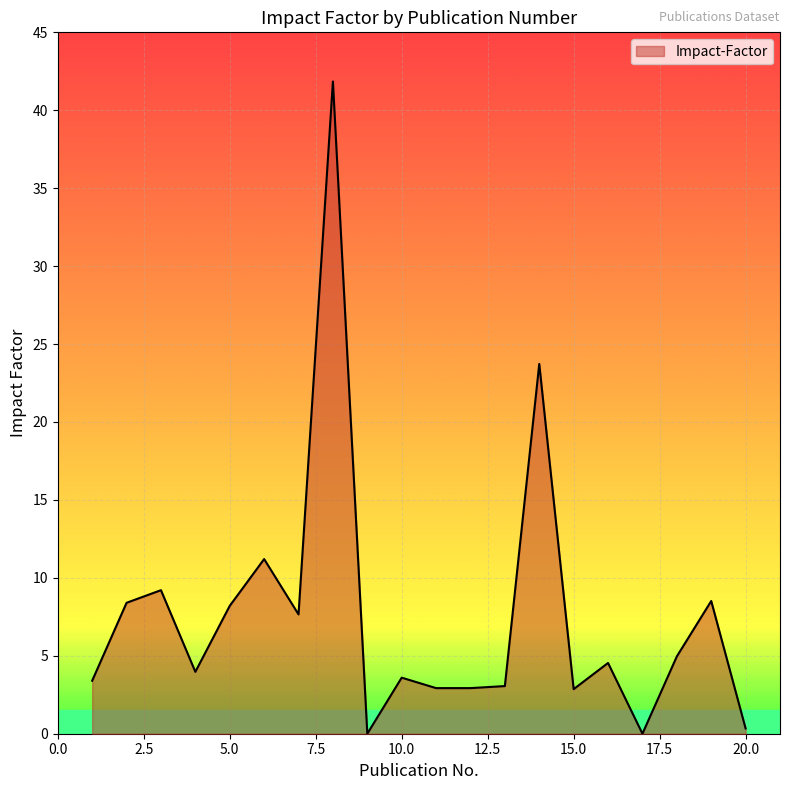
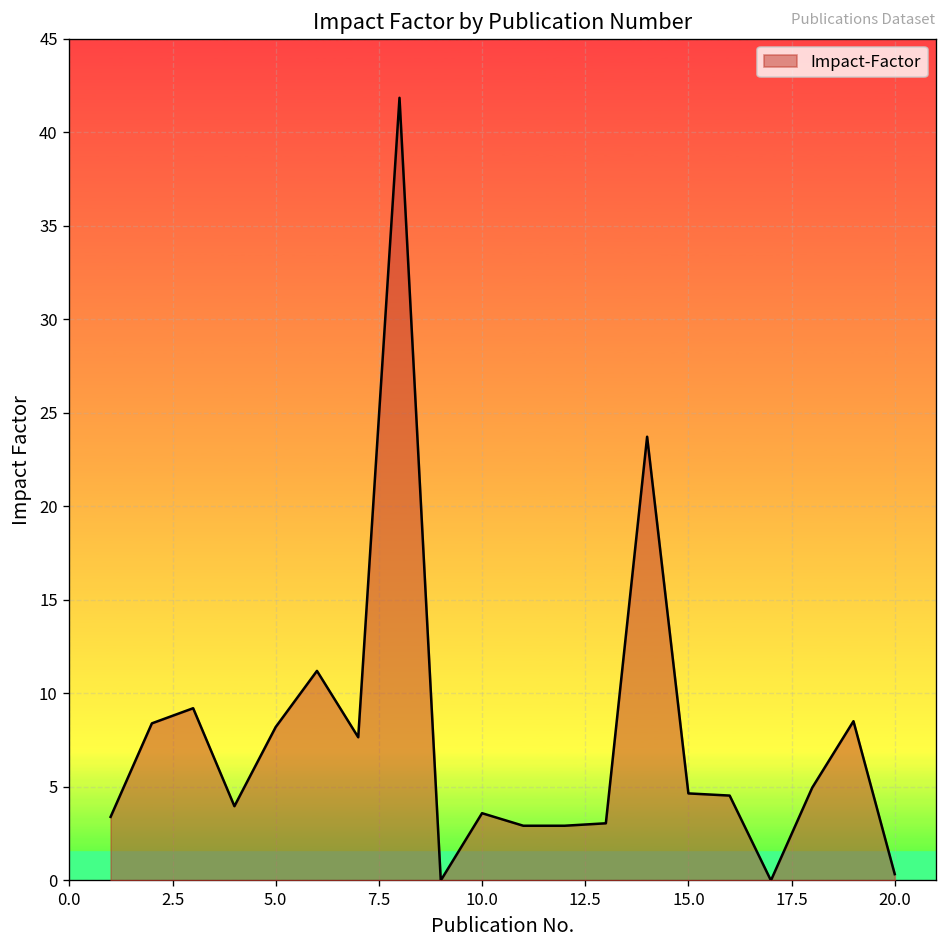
15.0: 2.9 -> 4.7
